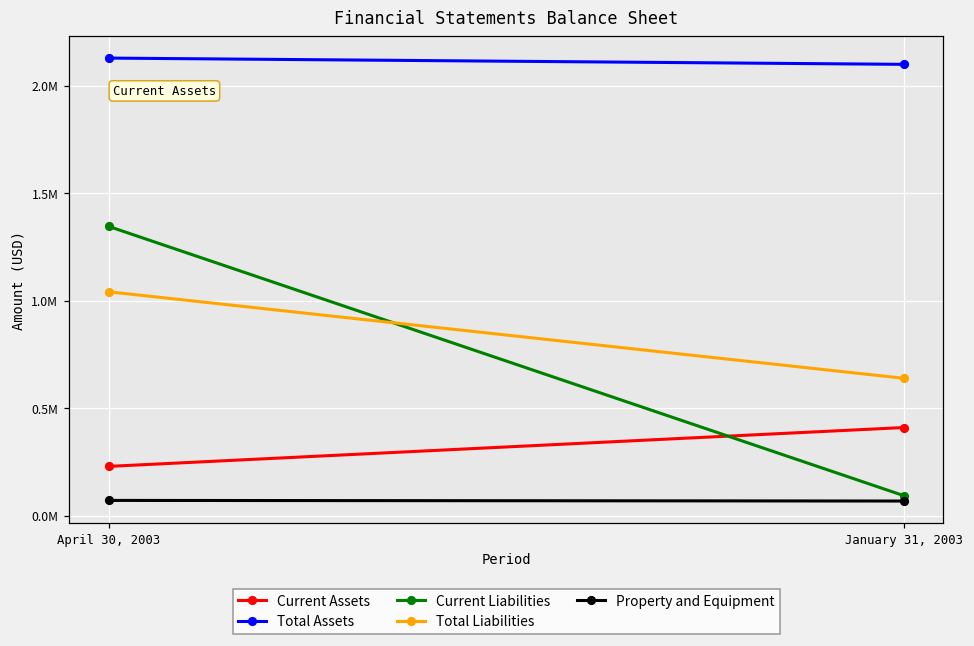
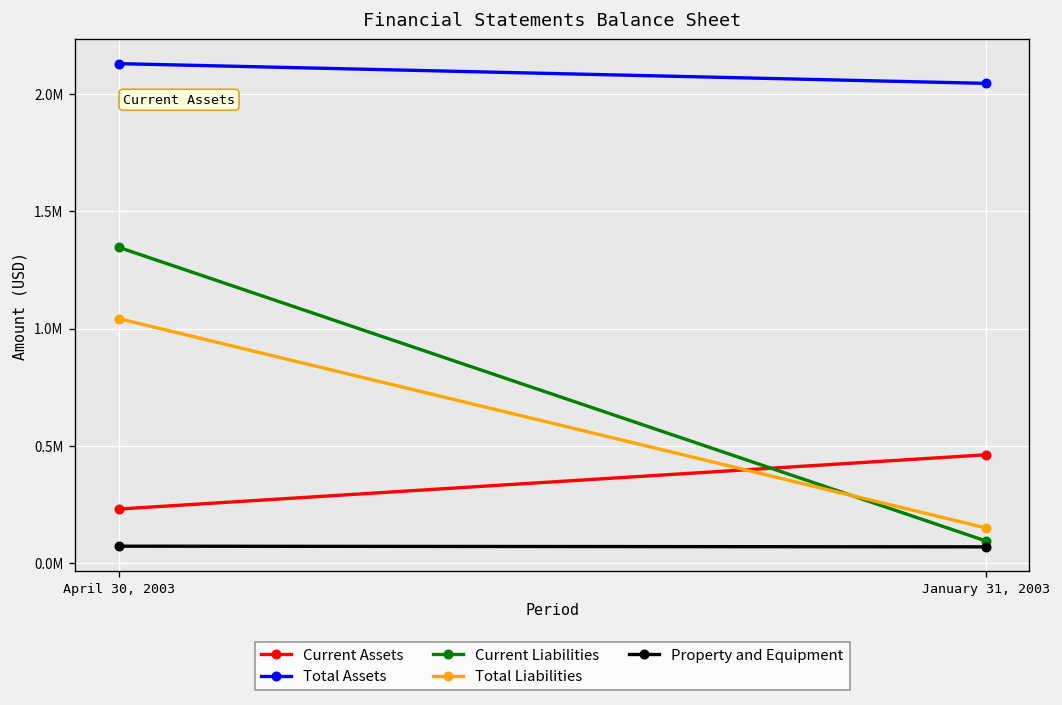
Current Assets, January 31, 2003: 410000 -> 460000
Total Assets, January 31, 2003: 2100000 -> 2050000
Total Liabilities, January 31, 2003: 640000 -> 150000
